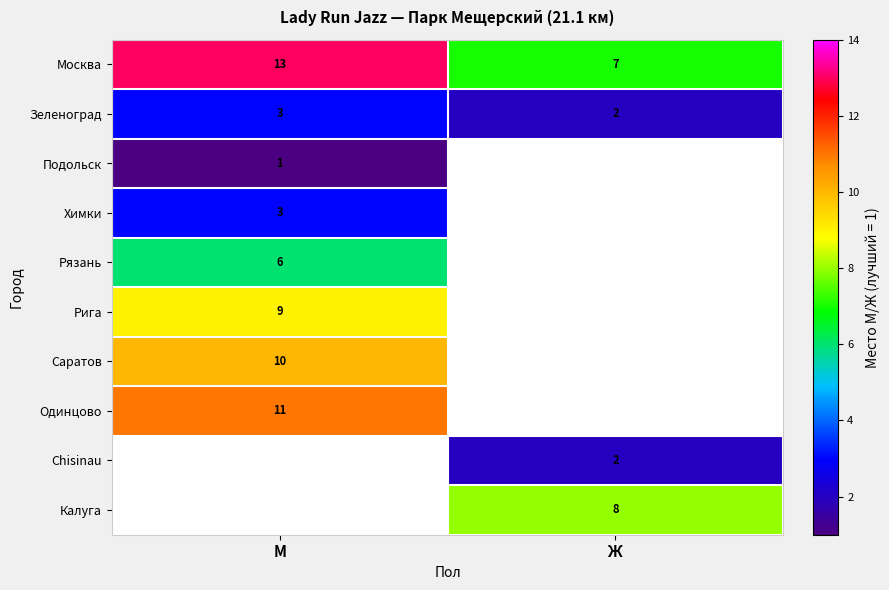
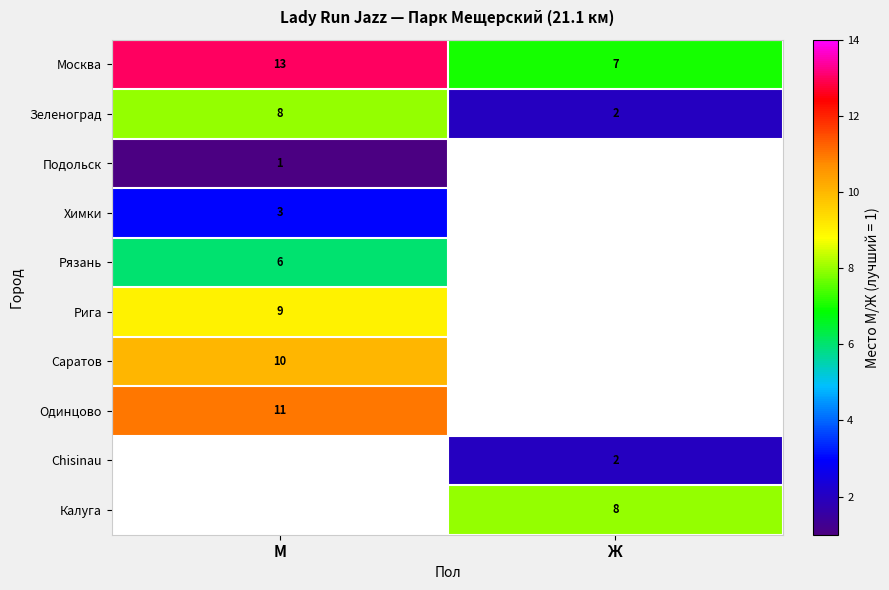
Зеленоград, М: 3 -> 8
